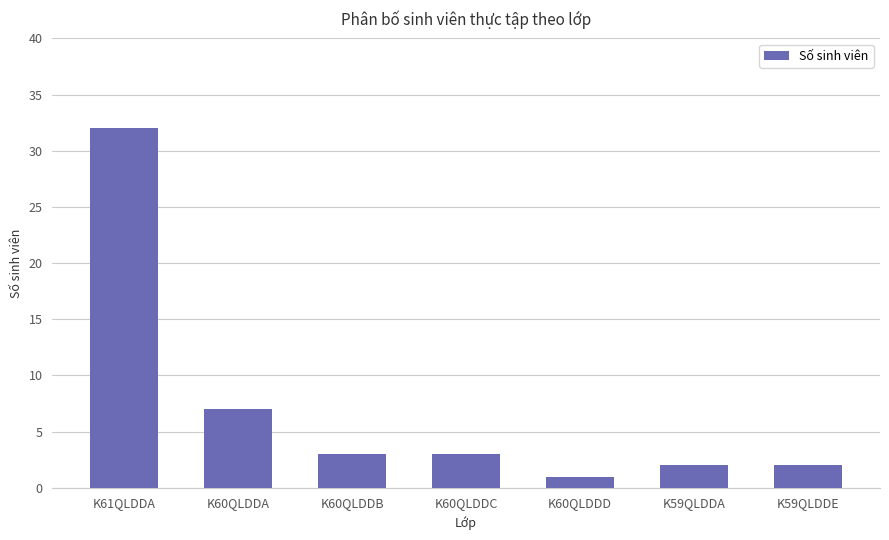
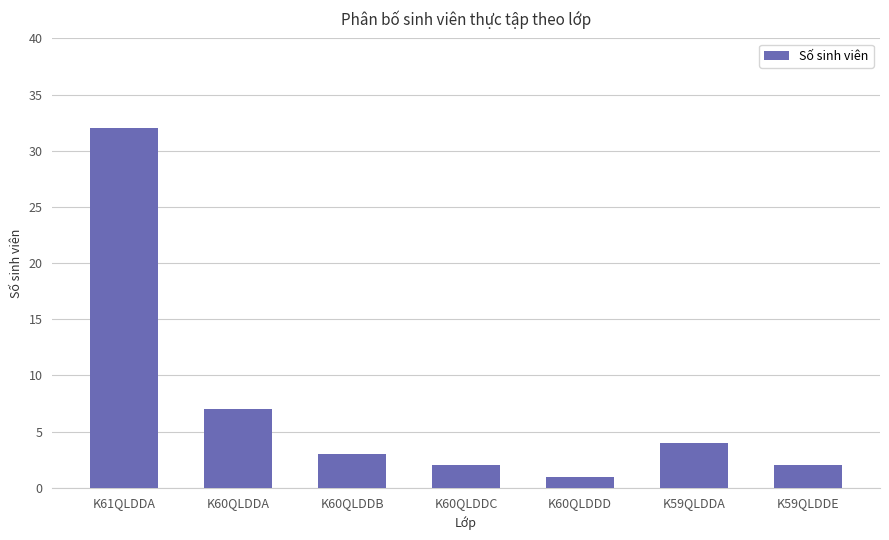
K60QLDDC: 3 -> 2
K59QLDDA: 2 -> 4
